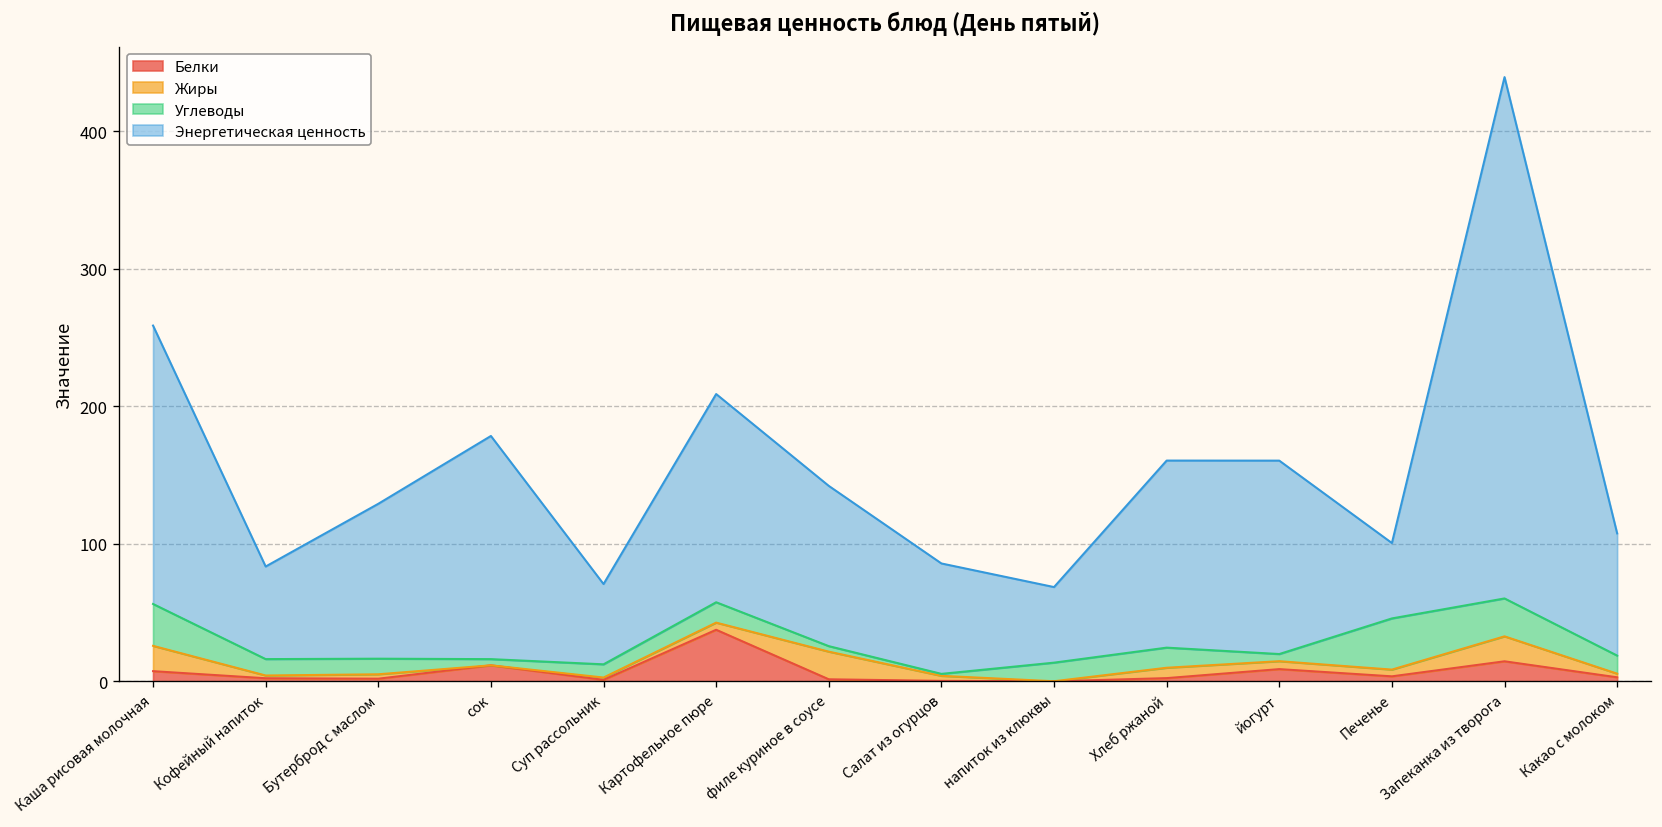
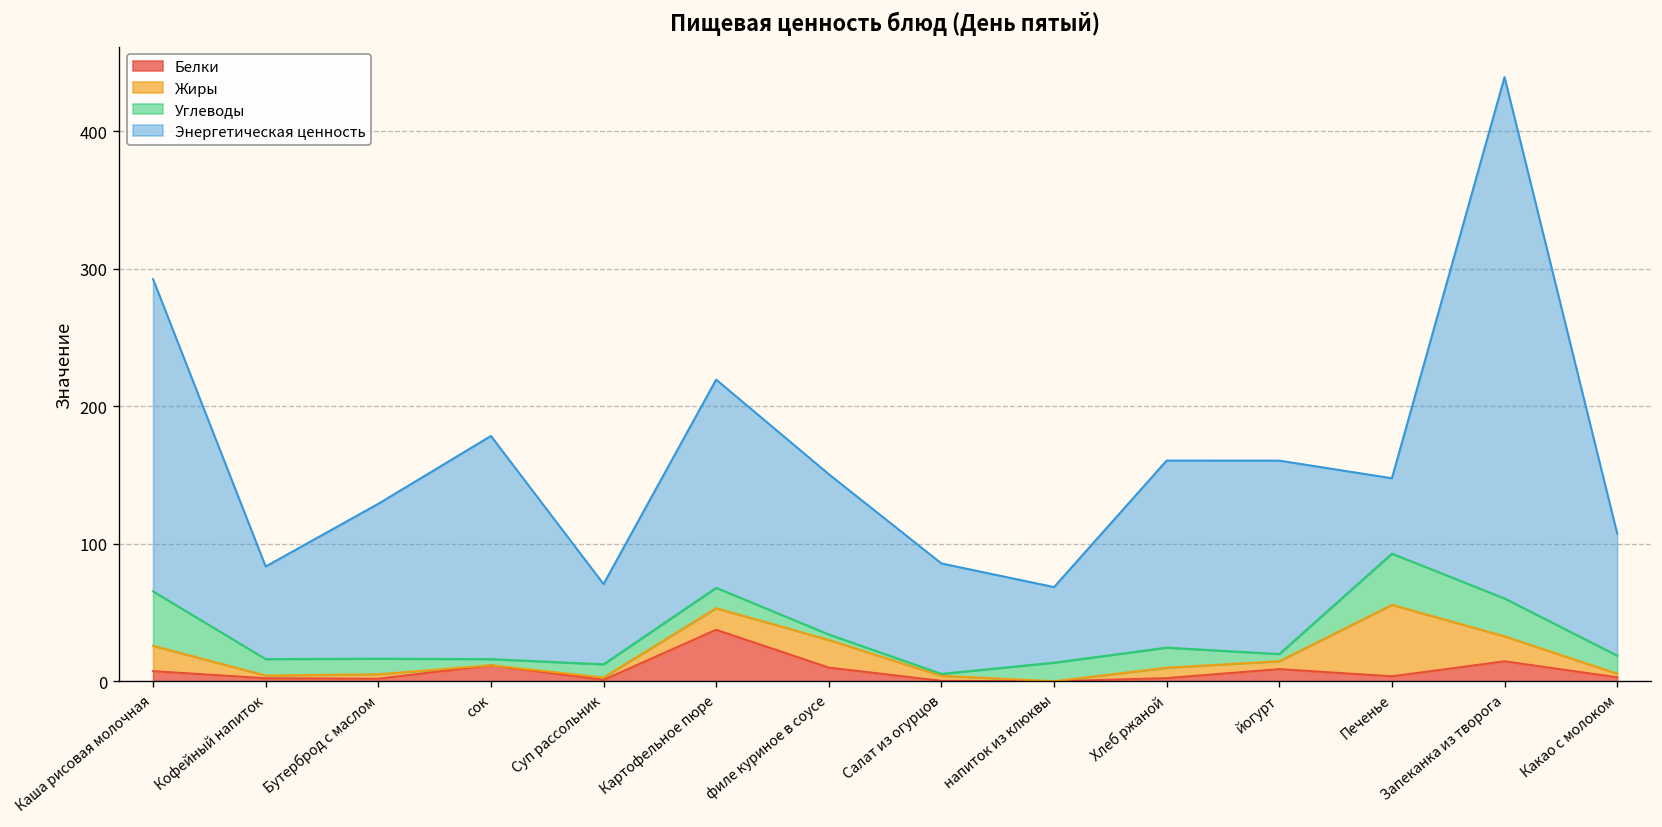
Углеводы, Каша рисовая молочная: 30 -> 40
Энергетическая ценность, Каша рисовая молочная: 202 -> 227
Жиры, Картофельное пюре: 5 -> 16
Белки, филе куриное в соусе: 2 -> 10
Жиры, Печенье: 5 -> 52
